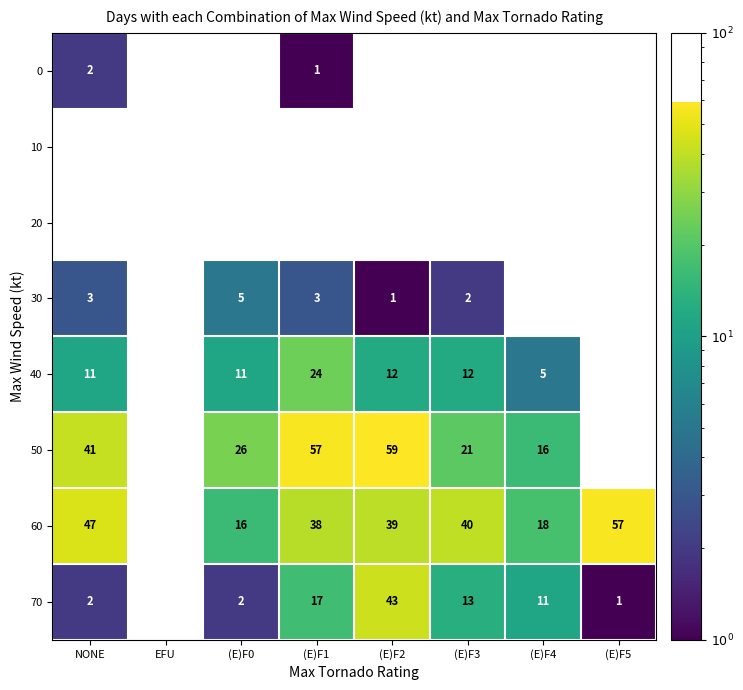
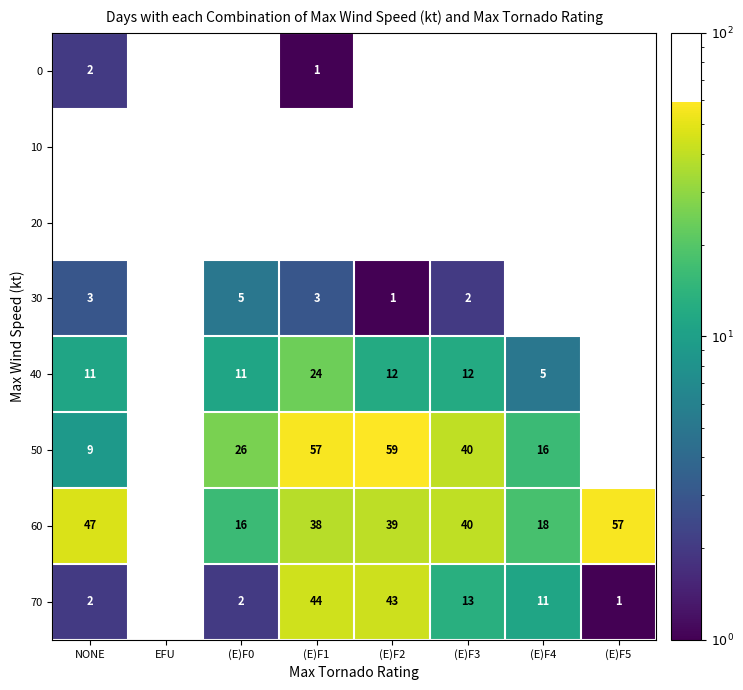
50, NONE: 41 -> 9
50, (E)F3: 21 -> 40
70, (E)F1: 17 -> 44
